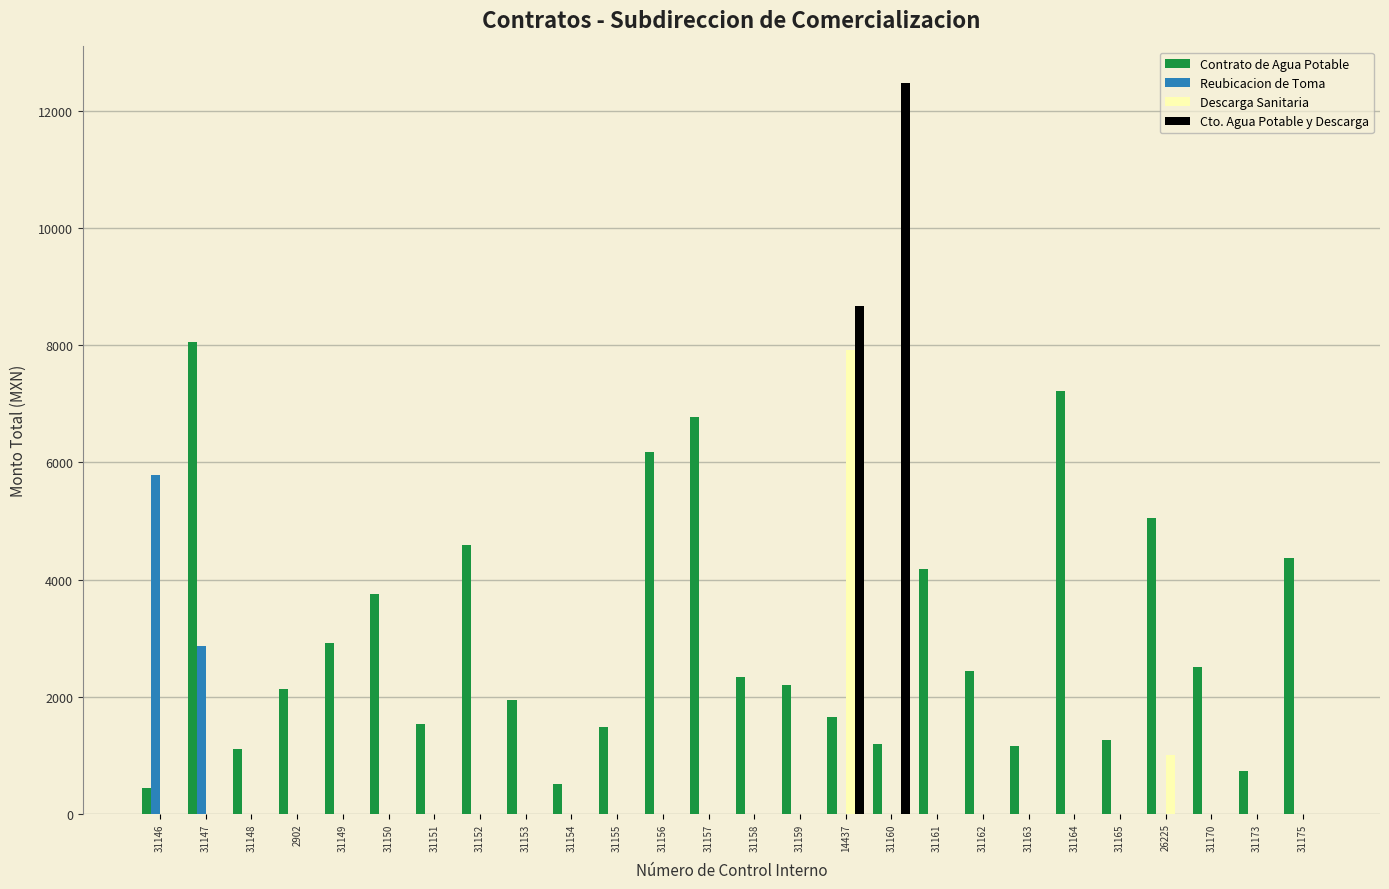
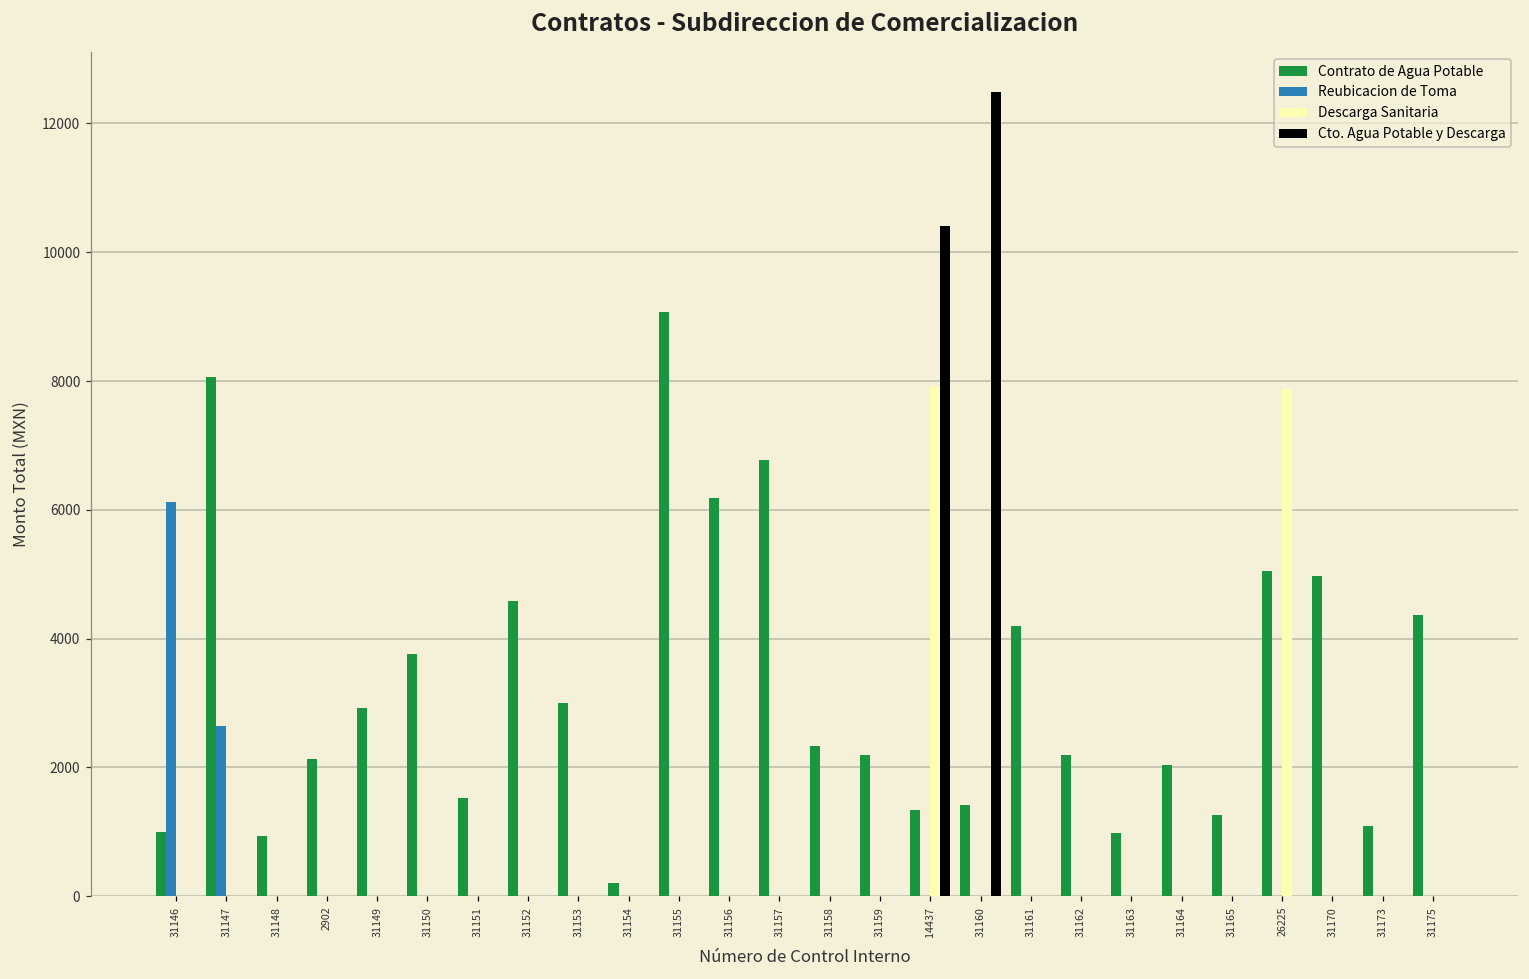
Contrato de Agua Potable, 31146: 400 -> 1000
Reubicacion de Toma, 31146: 5800 -> 6100
Reubicacion de Toma, 31147: 2900 -> 2600
Contrato de Agua Potable, 31148: 1100 -> 900
Contrato de Agua Potable, 31153: 1900 -> 3000
Contrato de Agua Potable, 31154: 500 -> 200
Contrato de Agua Potable, 31155: 1500 -> 9100
Contrato de Agua Potable, 14437: 1600 -> 1300
Cto. Agua Potable y Descarga, 14437: 8700 -> 10400
Contrato de Agua Potable, 31160: 1200 -> 1400
Contrato de Agua Potable, 31162: 2400 -> 2200
Contrato de Agua Potable, 31163: 1200 -> 1000
Contrato de Agua Potable, 31164: 7200 -> 2000
Descarga Sanitaria, 26225: 1000 -> 7900
Contrato de Agua Potable, 31170: 2500 -> 5000
Contrato de Agua Potable, 31173: 700 -> 1100
